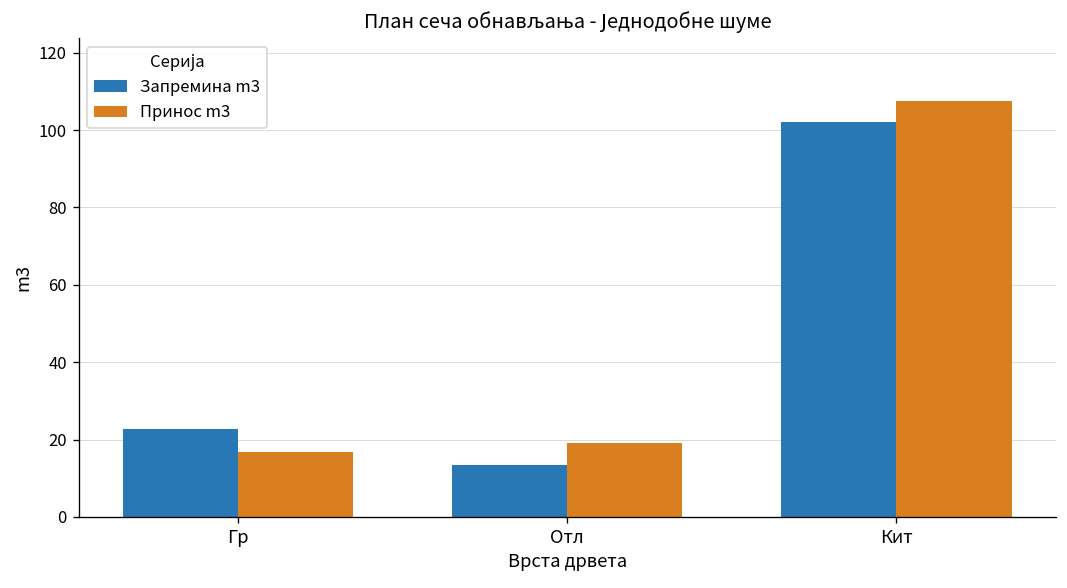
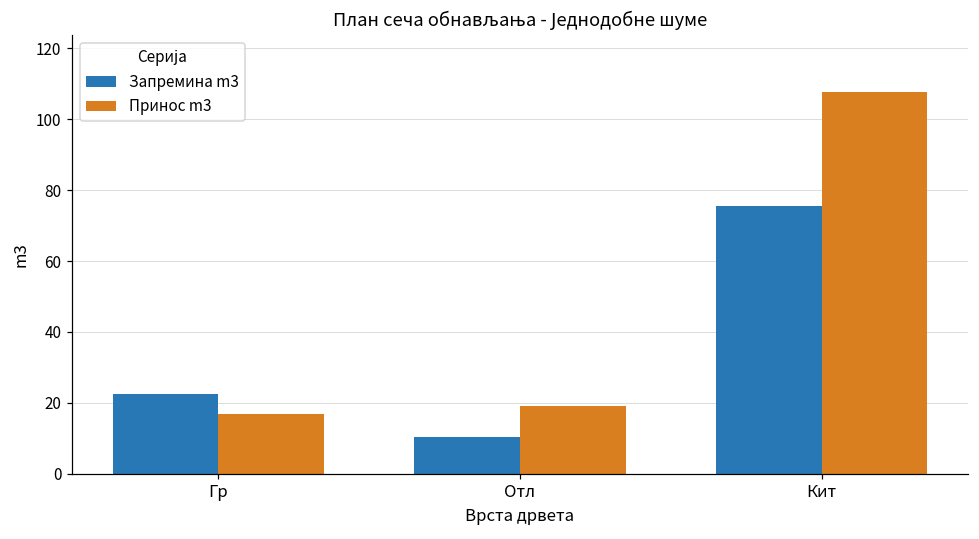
Запремина m3, Отл: 13 -> 11
Запремина m3, Кит: 102 -> 75
